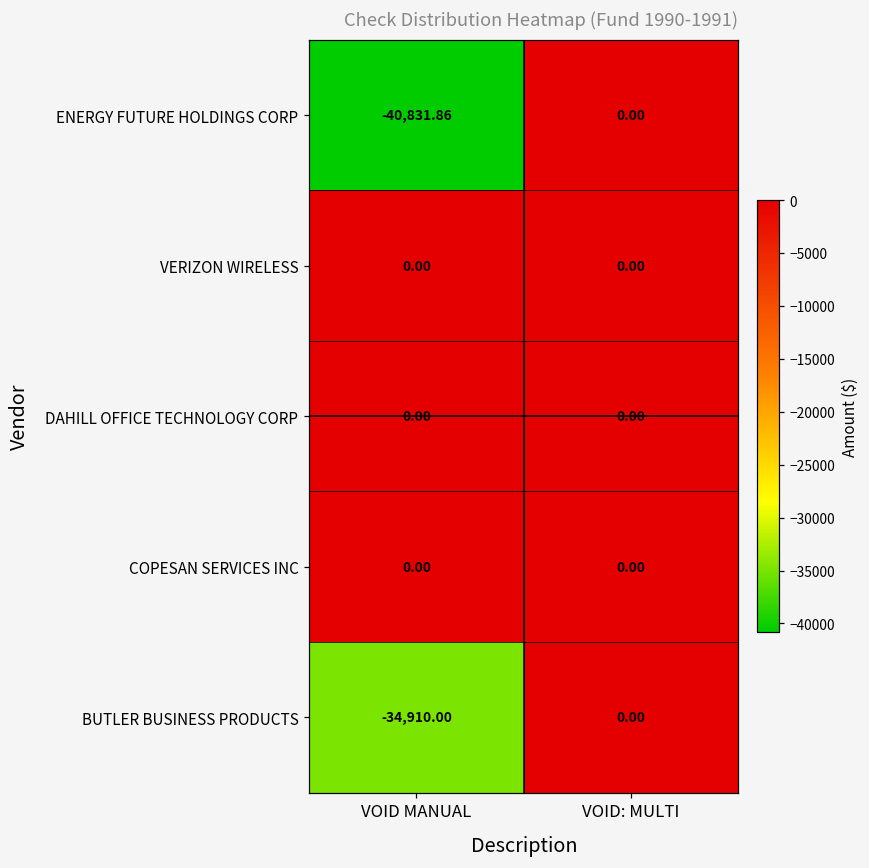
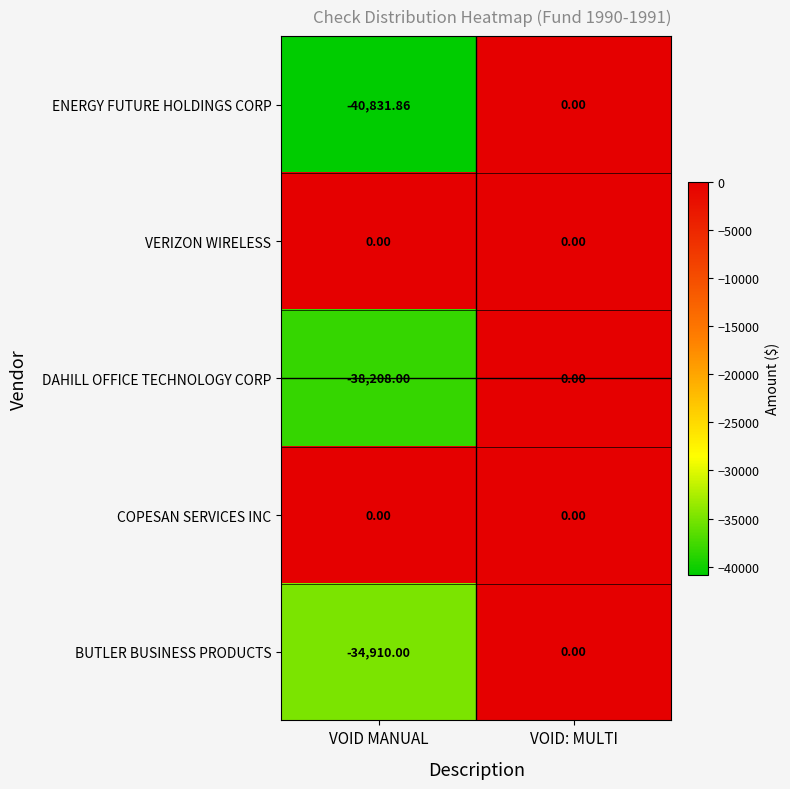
DAHILL OFFICE TECHNOLOGY CORP, VOID MANUAL: 0.00 -> -38,208.00
